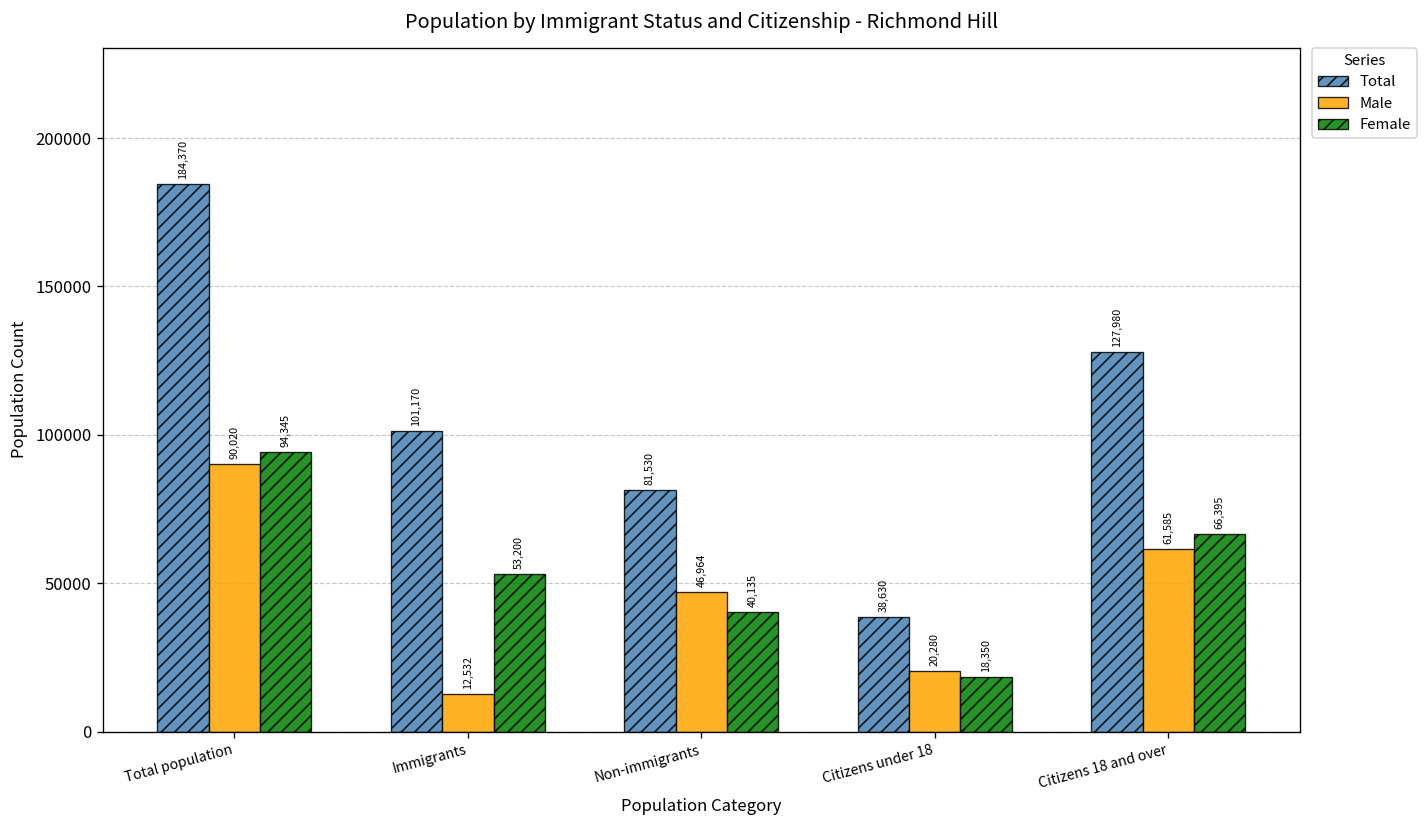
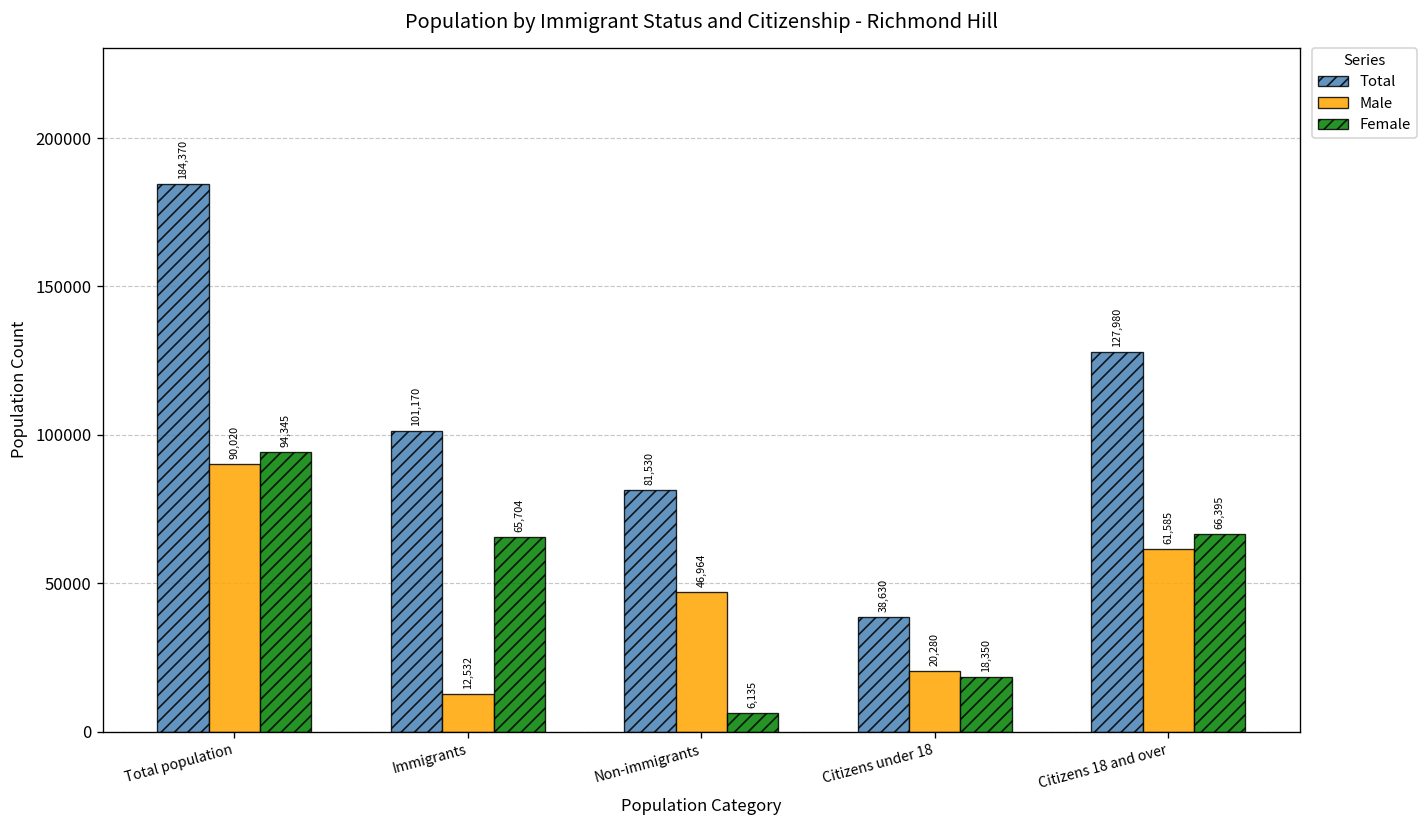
Female, Immigrants: 53,200 -> 65,704
Female, Non-immigrants: 40,135 -> 6,135
